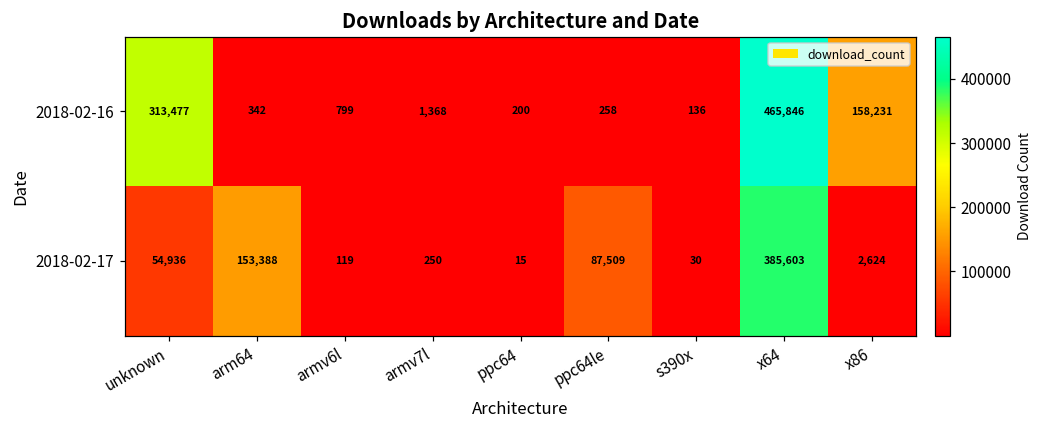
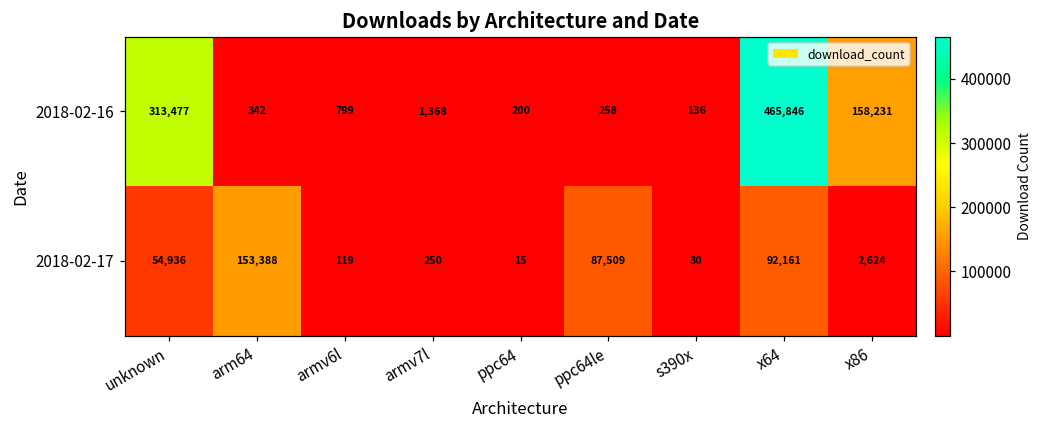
2018-02-17, x64: 385,603 -> 92,161
